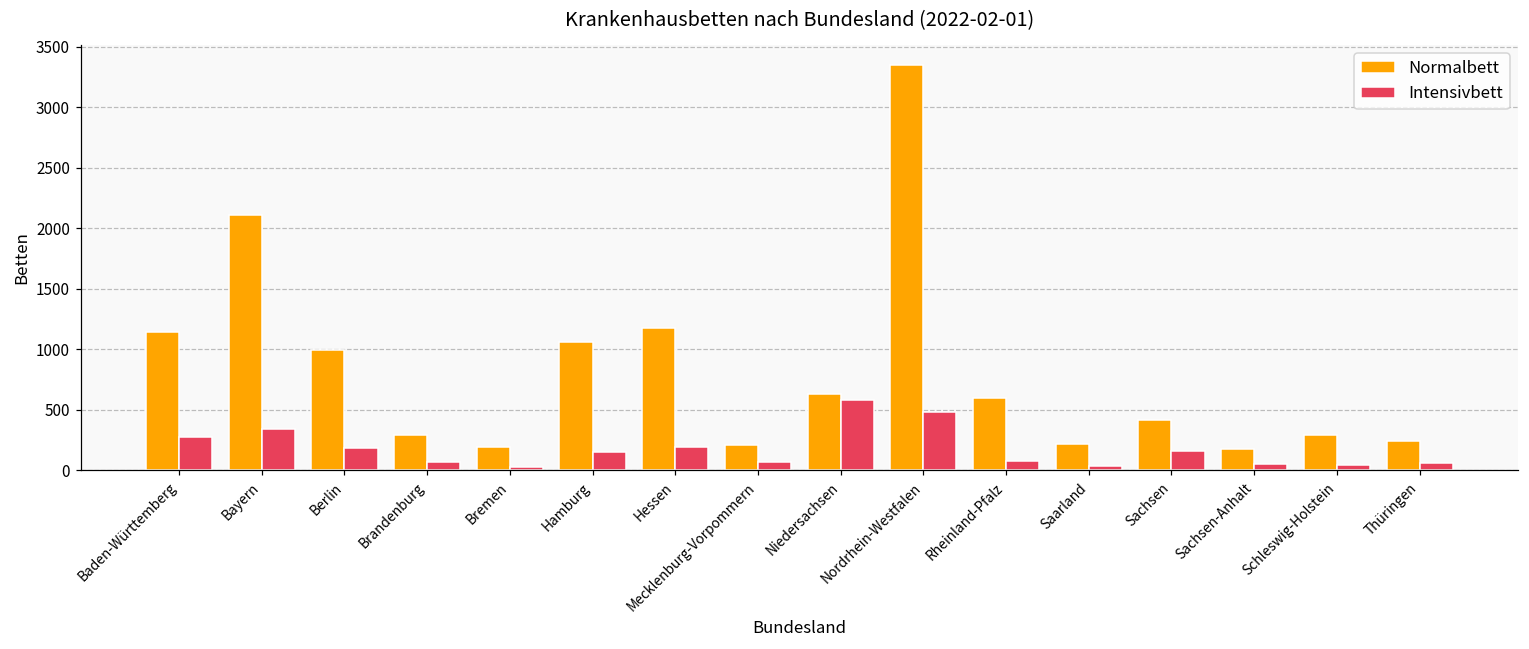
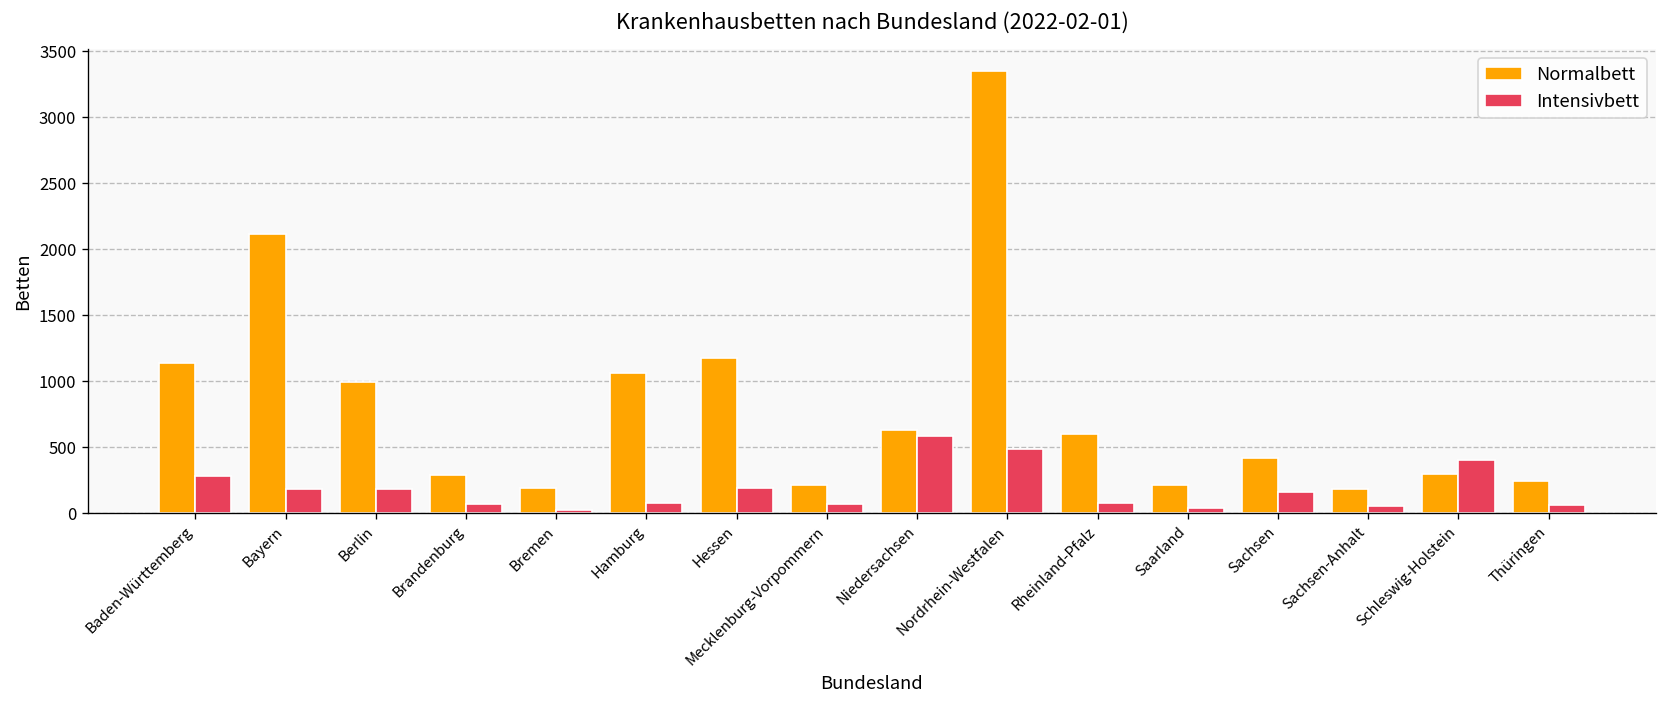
Intensivbett, Bayern: 350 -> 180
Intensivbett, Hamburg: 150 -> 80
Intensivbett, Schleswig-Holstein: 50 -> 410
